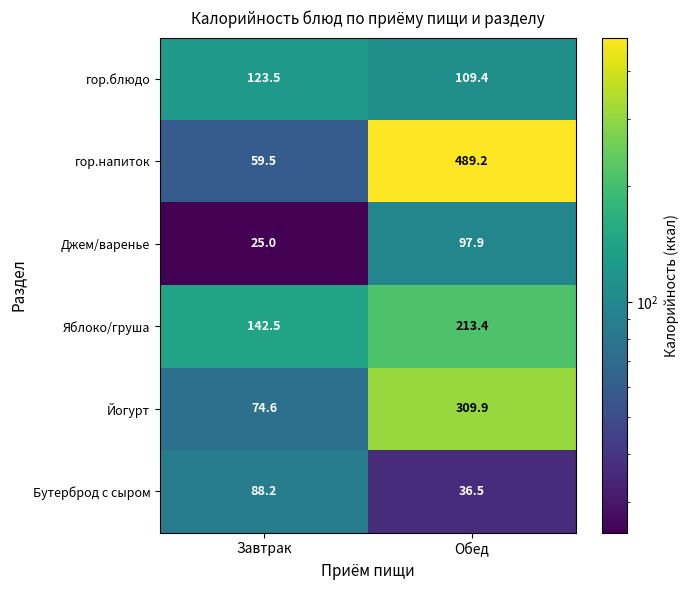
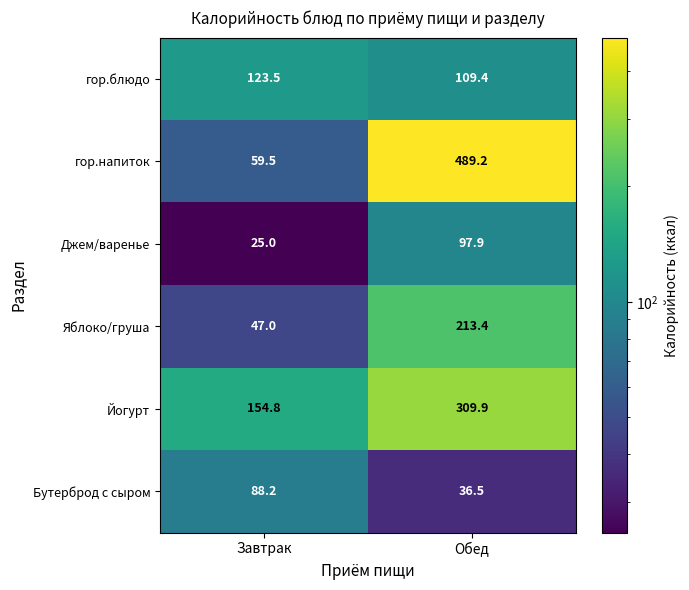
Яблоко/груша, Завтрак: 142.5 -> 47.0
Йогурт, Завтрак: 74.6 -> 154.8
